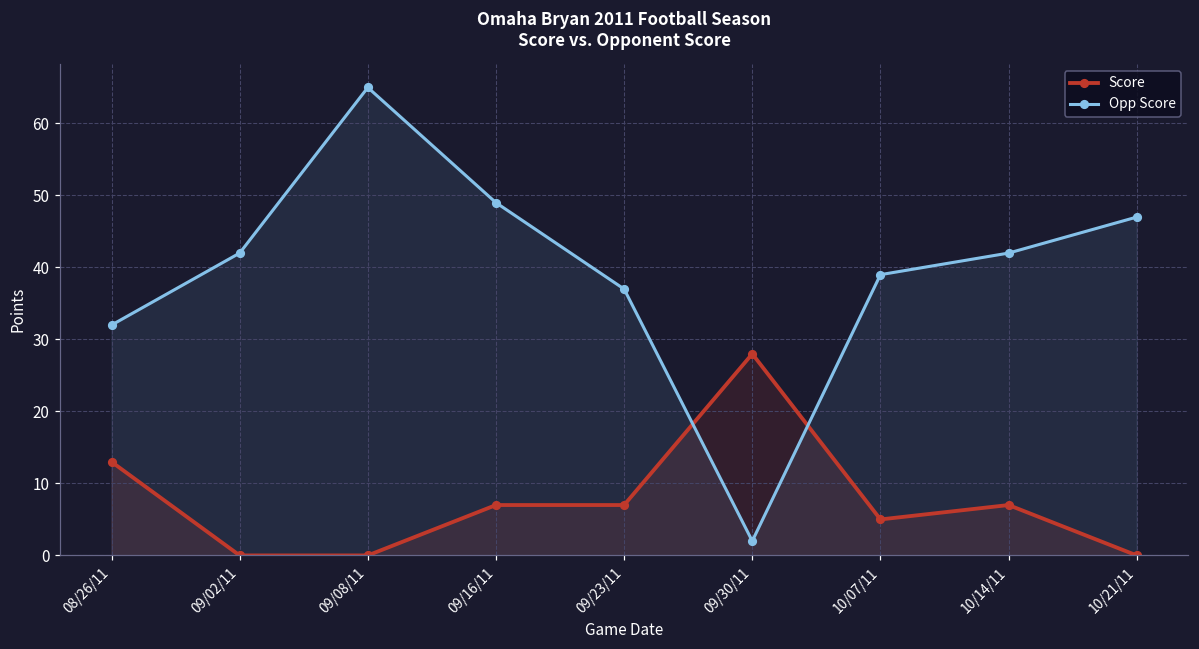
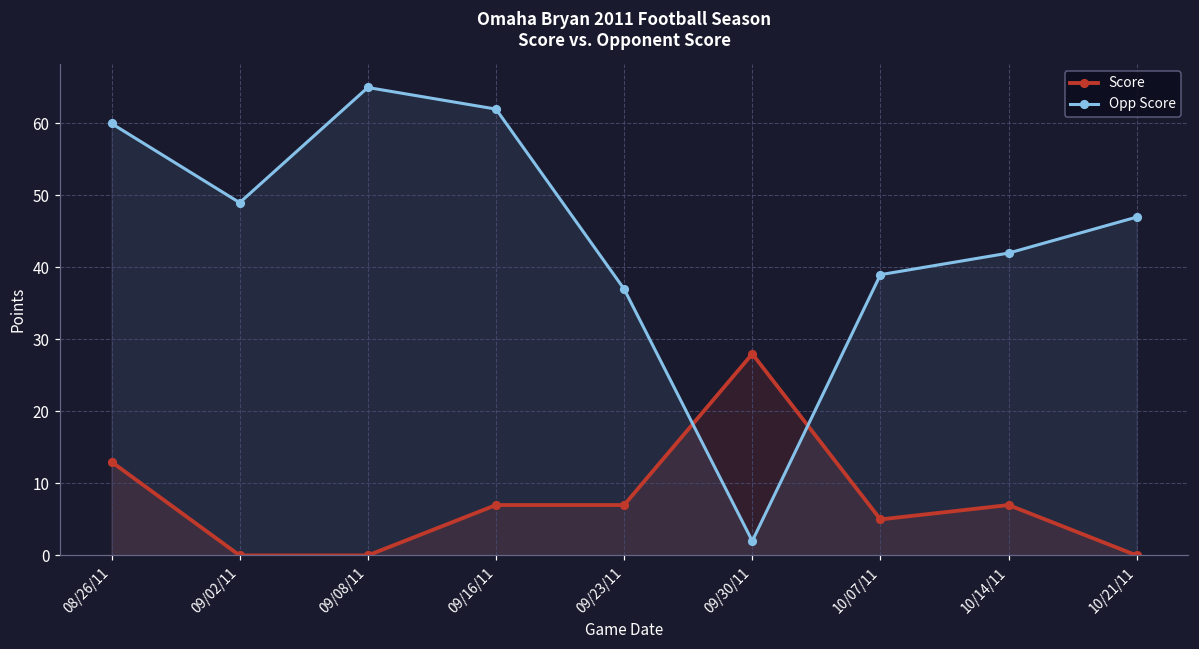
Opp Score, 08/26/11: 32 -> 60
Opp Score, 09/02/11: 42 -> 49
Opp Score, 09/16/11: 49 -> 62
